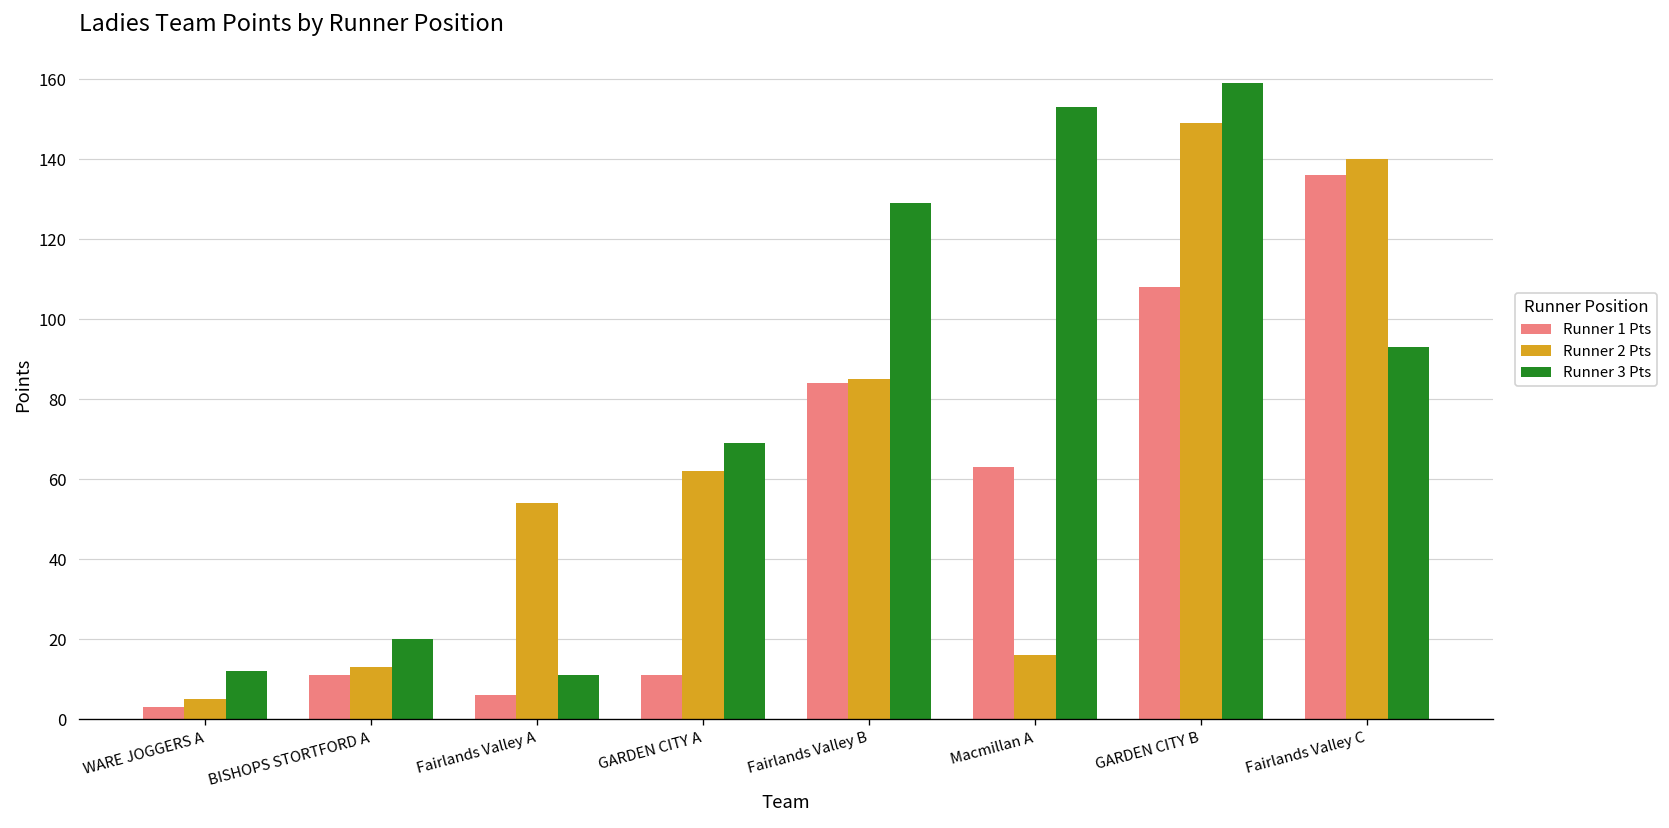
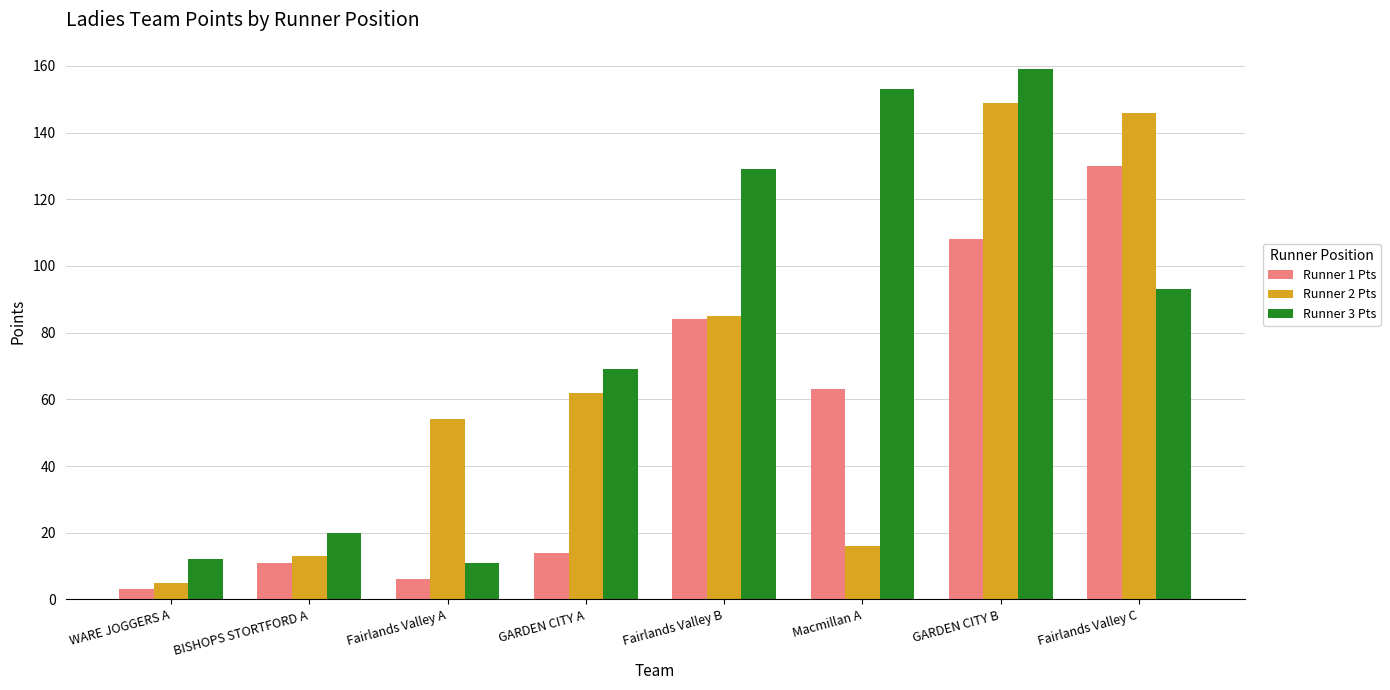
Runner 1 Pts, GARDEN CITY A: 11 -> 14
Runner 1 Pts, Fairlands Valley C: 136 -> 130
Runner 2 Pts, Fairlands Valley C: 140 -> 146
